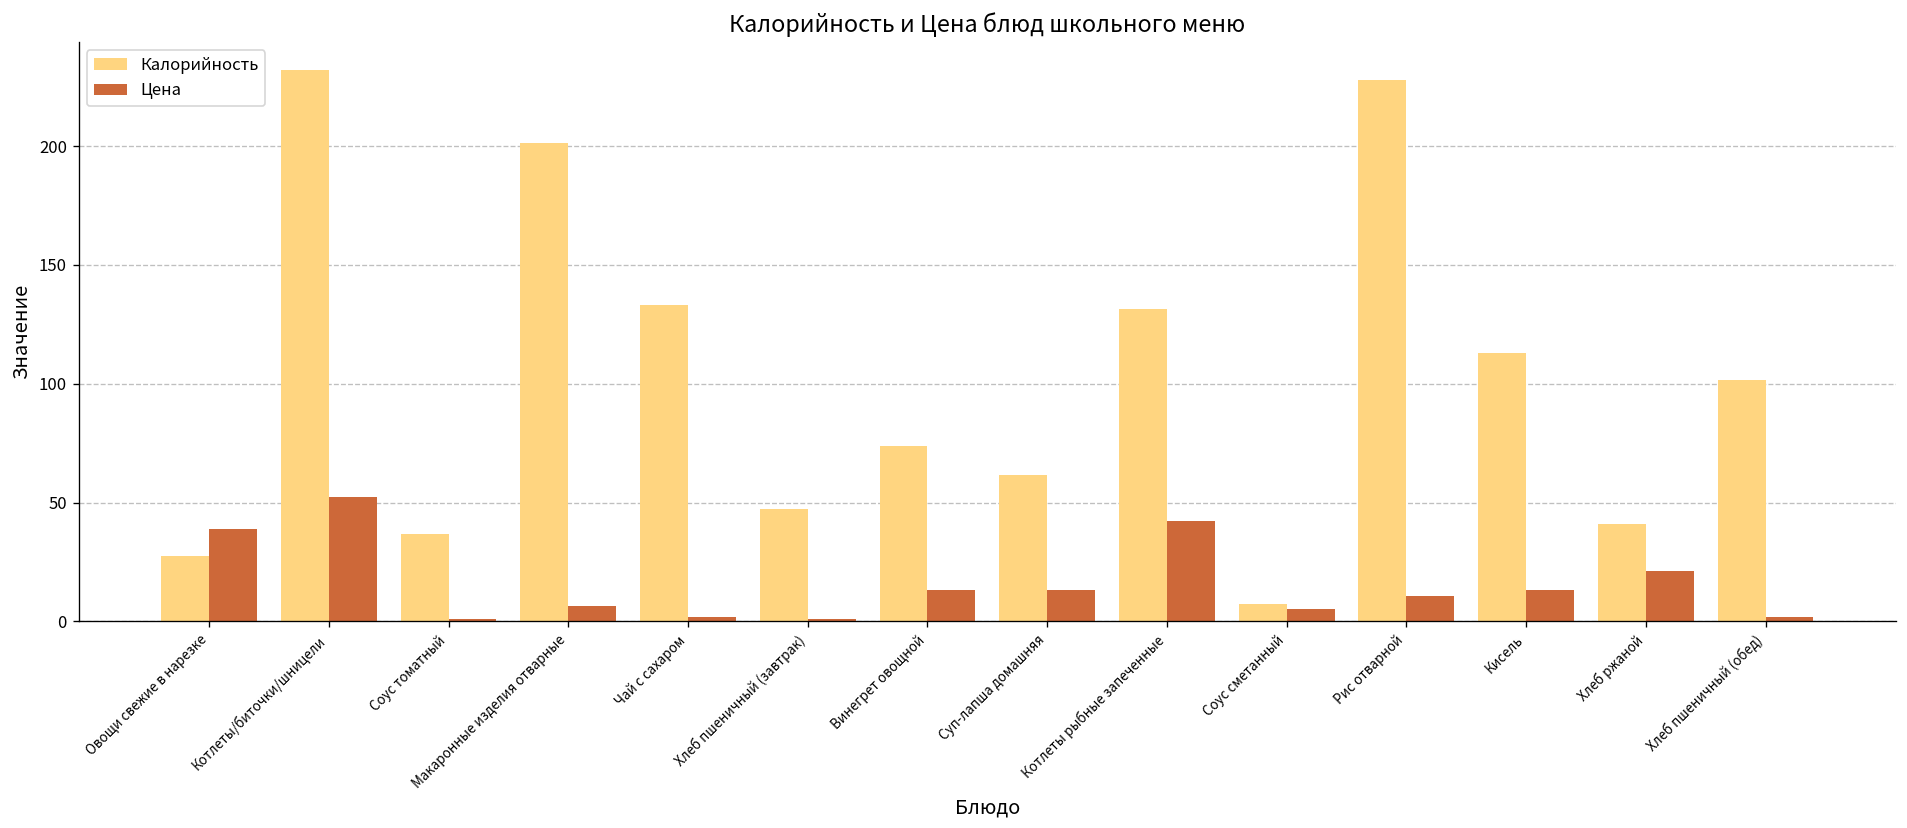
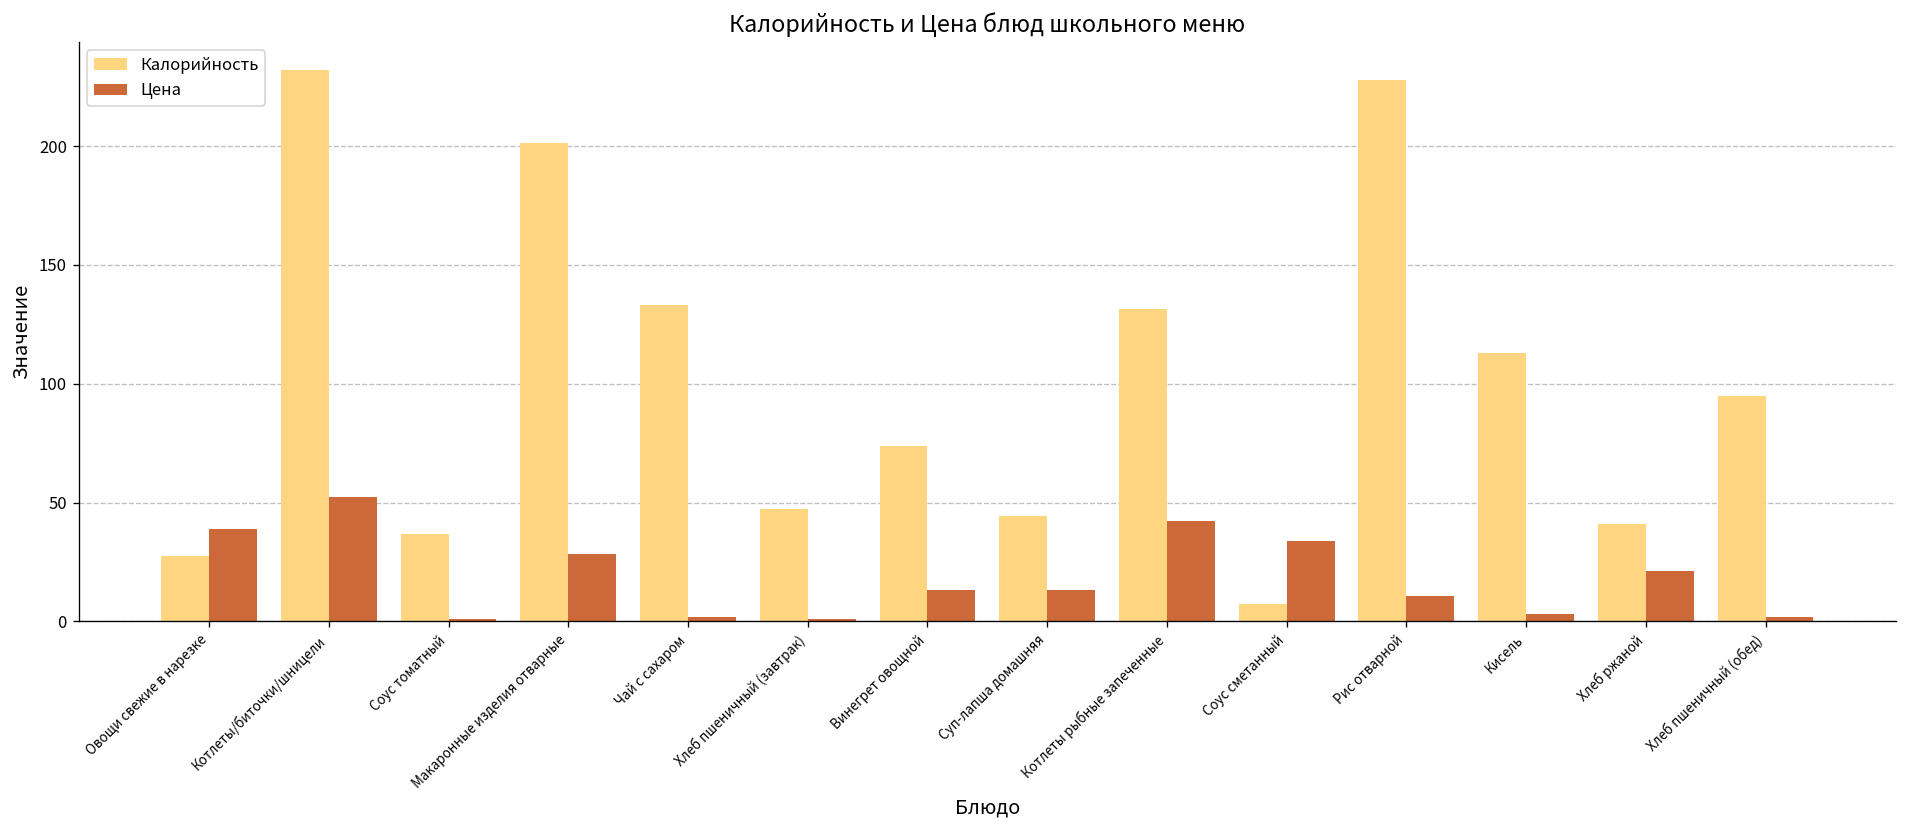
Цена, Макаронные изделия отварные: 6 -> 28
Калорийность, Суп-лапша домашняя: 62 -> 45
Цена, Соус сметанный: 5 -> 34
Цена, Кисель: 13 -> 3
Калорийность, Хлеб пшеничный (обед): 102 -> 95
